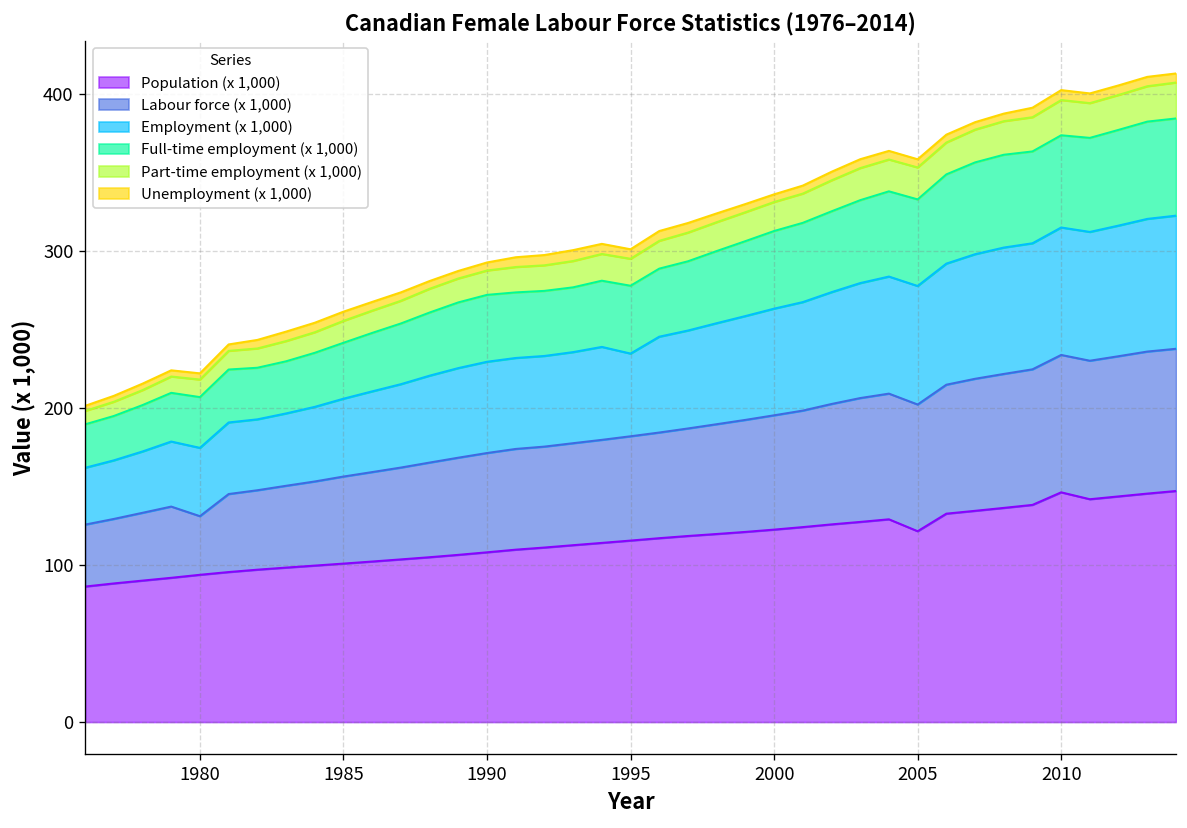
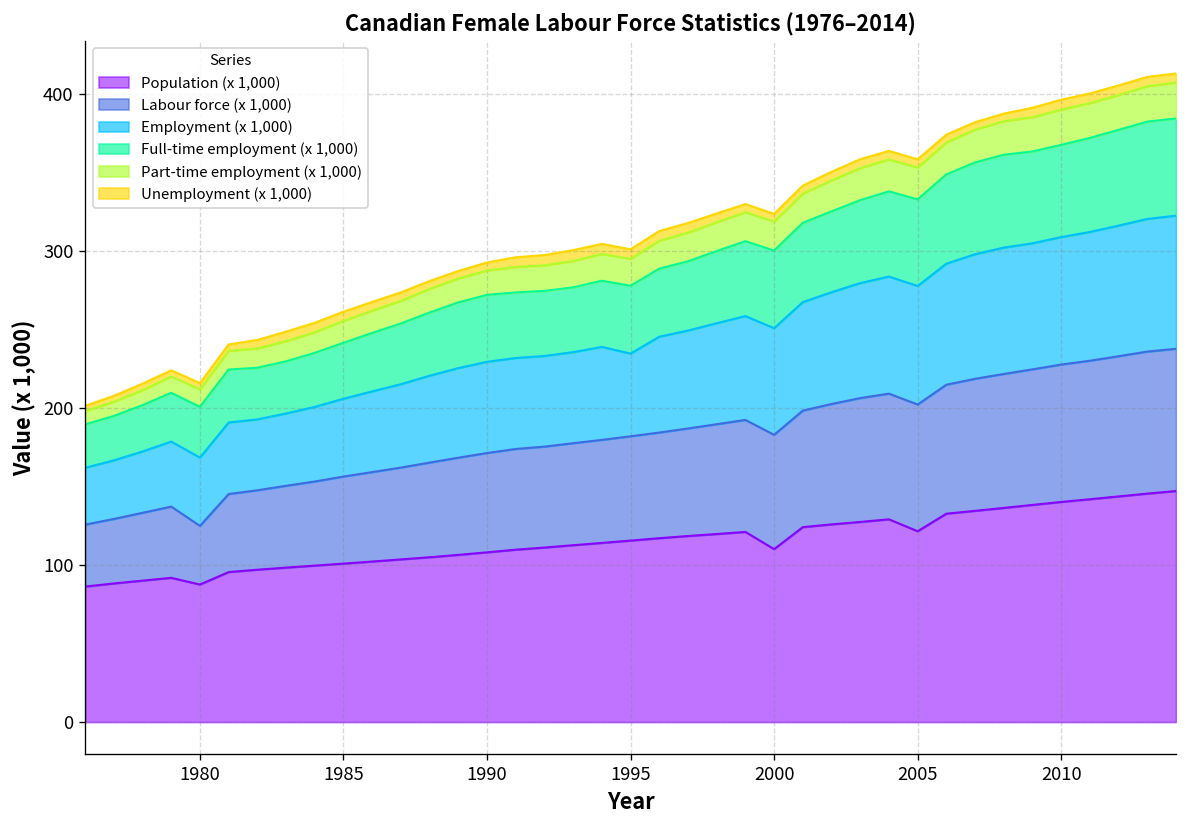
Population (x 1,000), 1980: 94 -> 88
Population (x 1,000), 2000: 122 -> 110
Population (x 1,000), 2010: 146 -> 140
